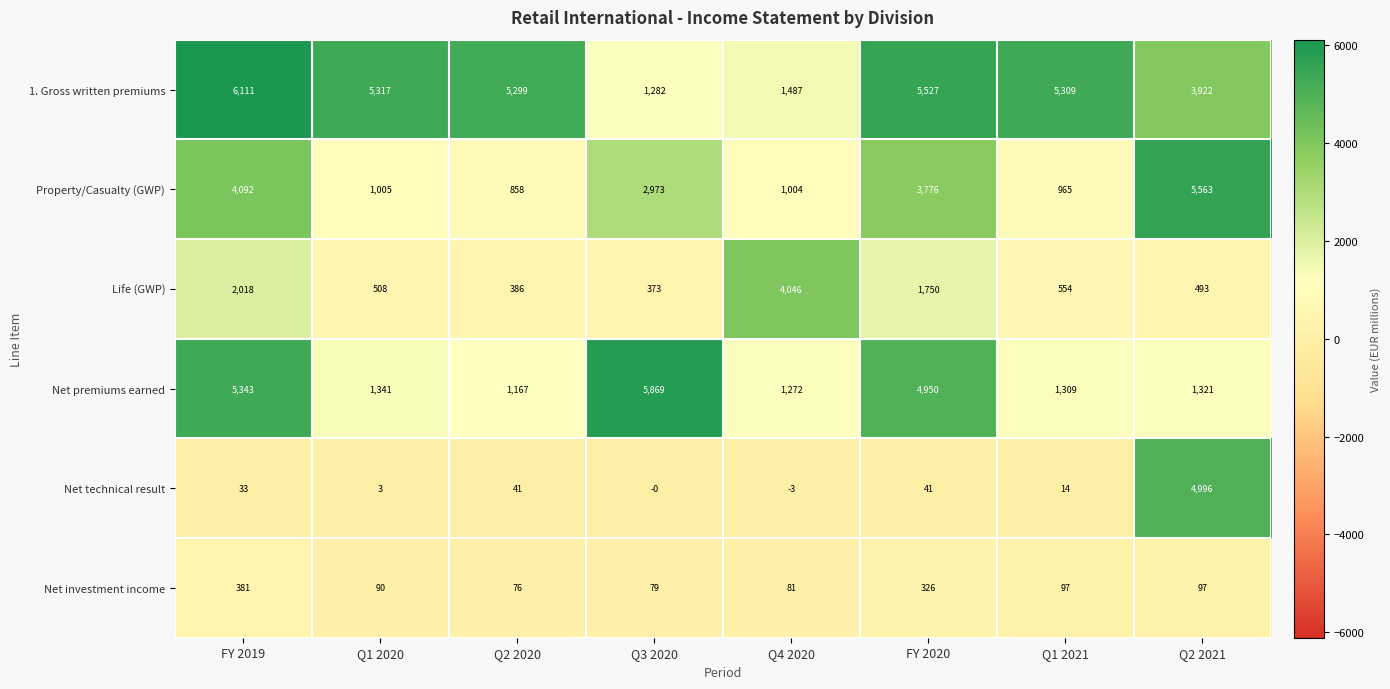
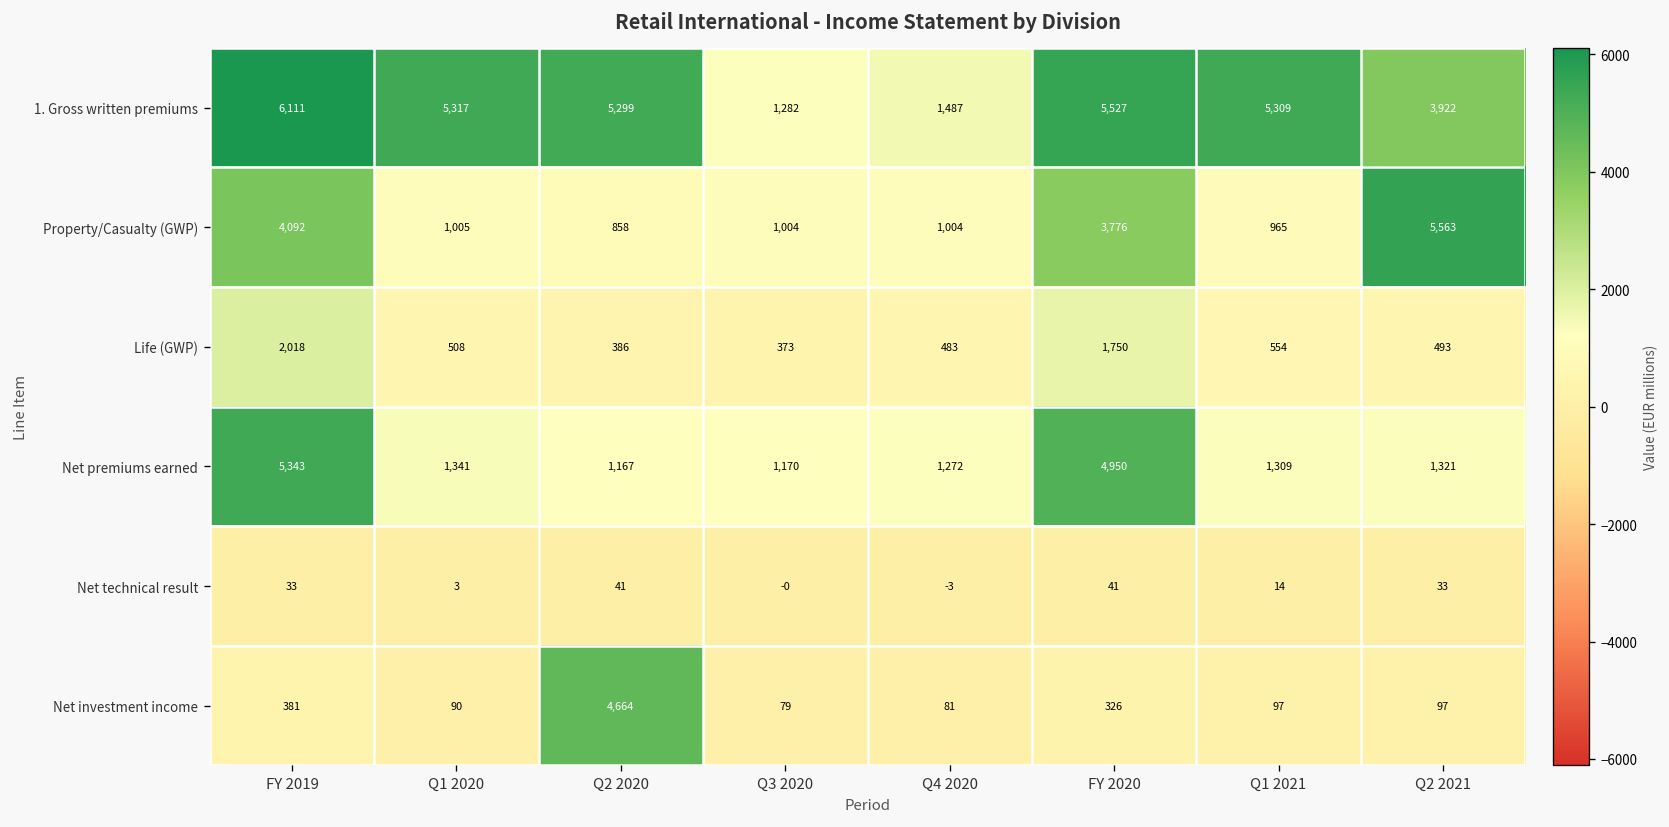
Property/Casualty (GWP), Q3 2020: 2,973 -> 1,004
Life (GWP), Q4 2020: 4,046 -> 483
Net premiums earned, Q3 2020: 5,869 -> 1,170
Net technical result, Q2 2021: 4,996 -> 33
Net investment income, Q2 2020: 76 -> 4,664
